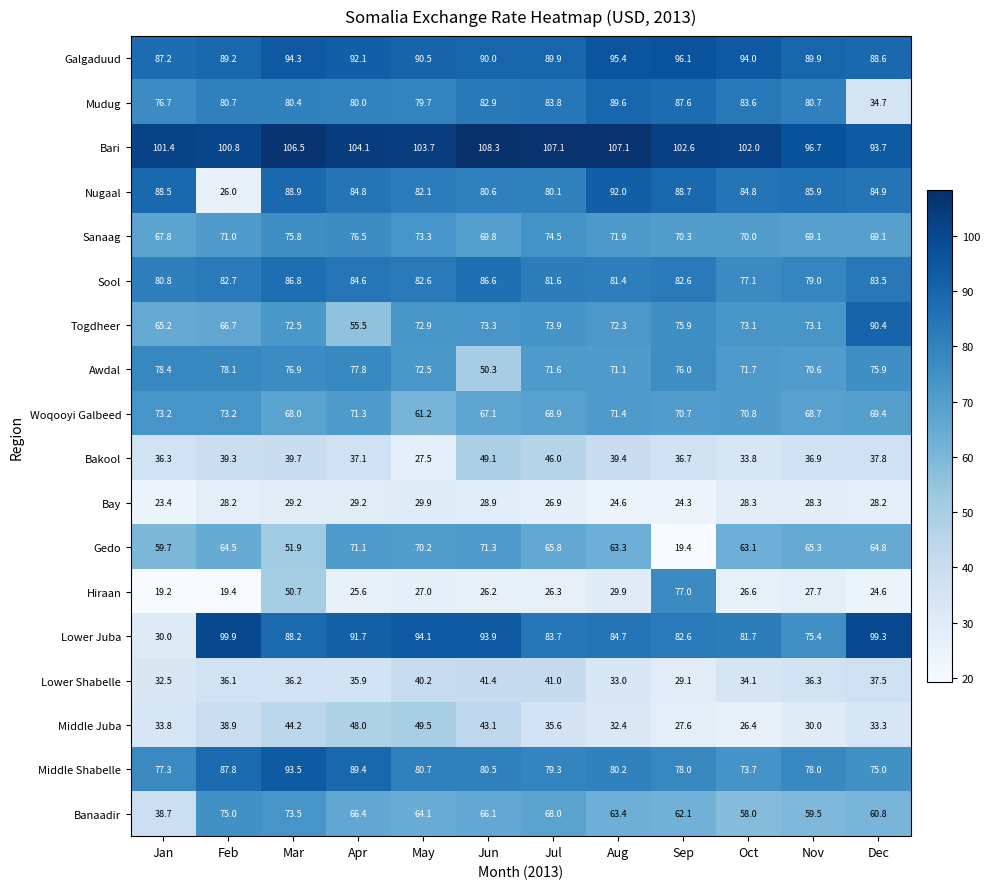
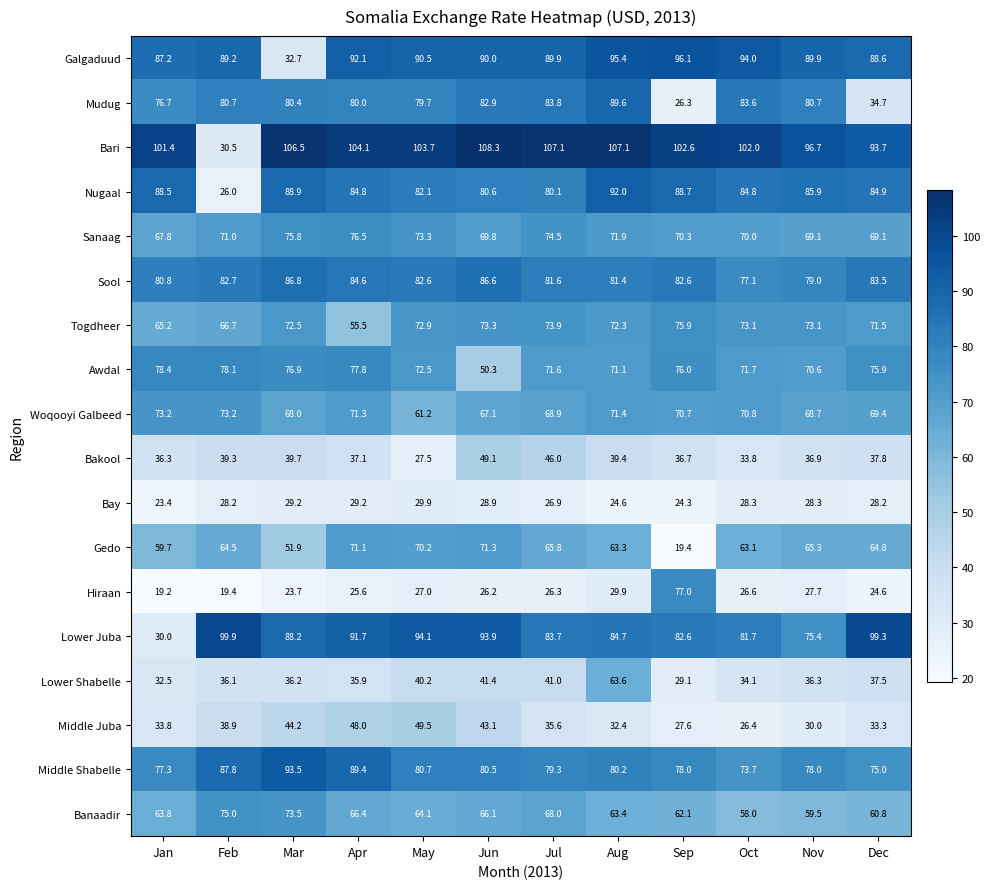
Galgaduud, Mar: 94.3 -> 32.7
Mudug, Sep: 87.6 -> 26.3
Bari, Feb: 100.8 -> 30.5
Togdheer, Dec: 90.4 -> 71.5
Hiraan, Mar: 50.7 -> 23.7
Lower Shabelle, Aug: 33.0 -> 63.6
Banaadir, Jan: 38.7 -> 63.8
